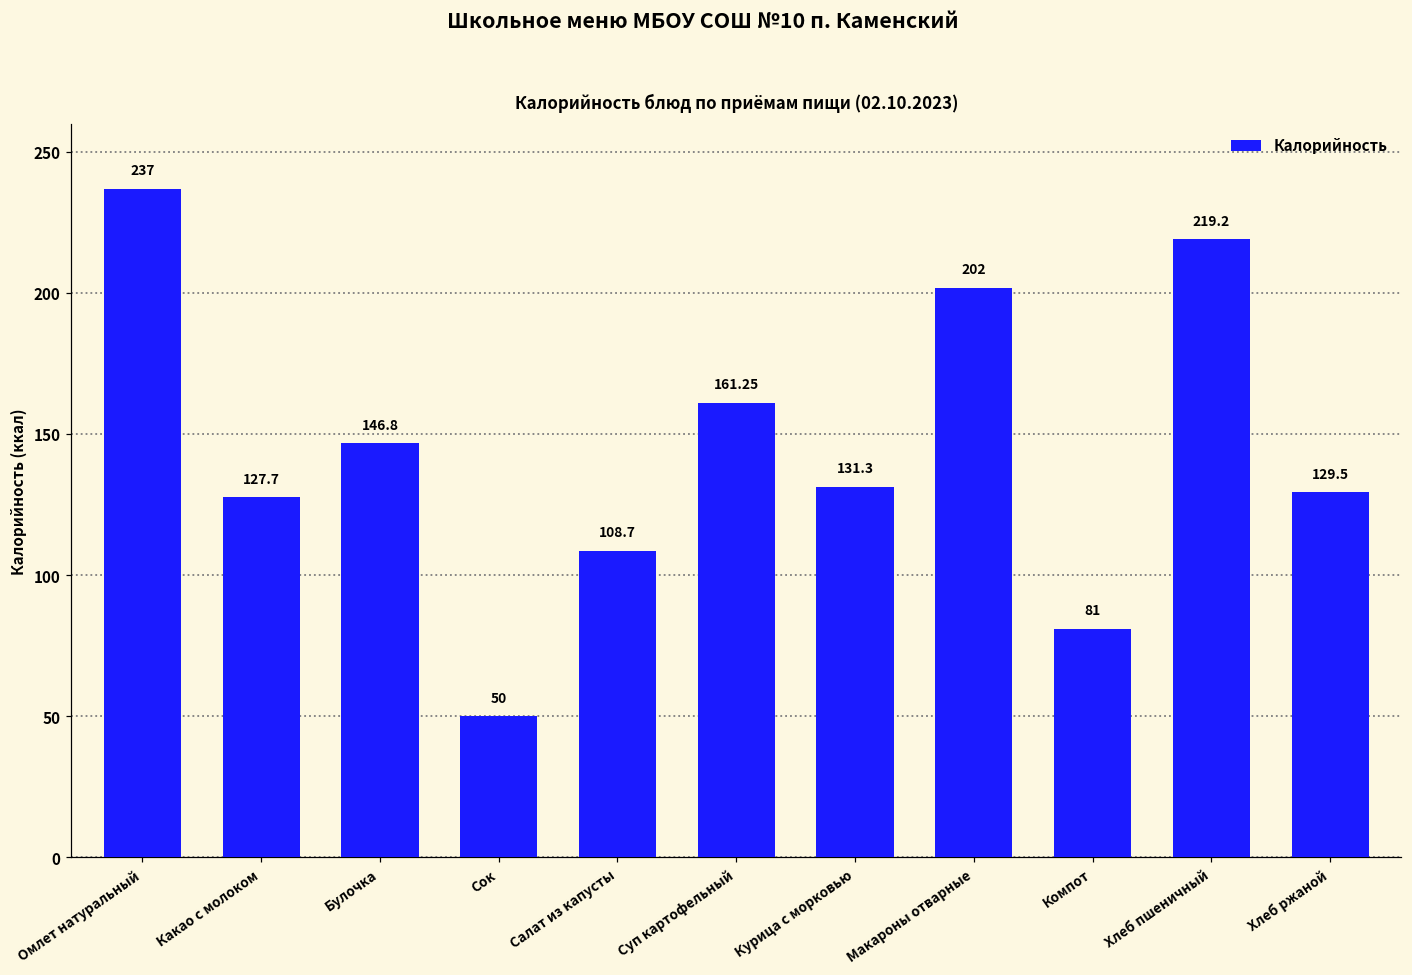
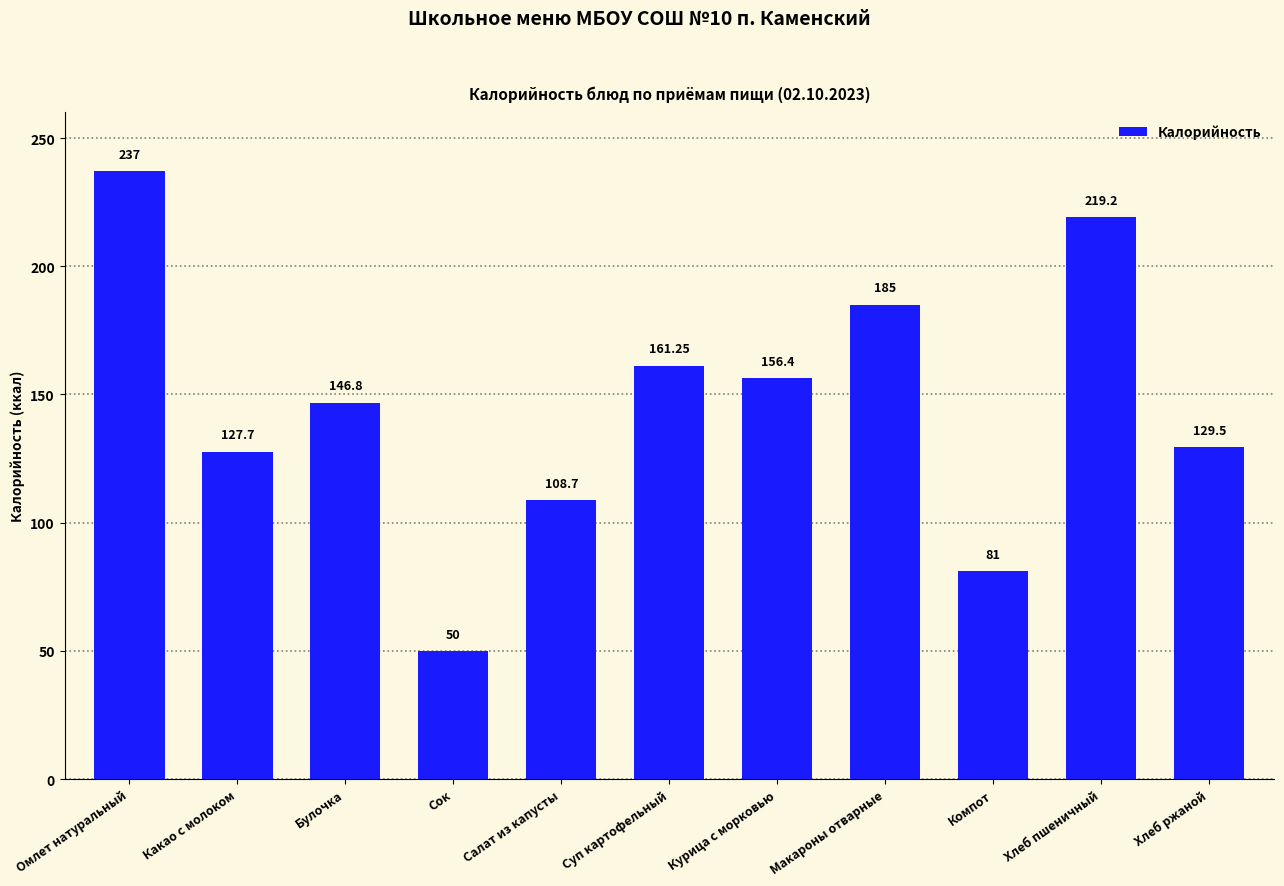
Курица с морковью: 131.3 -> 156.4
Макароны отварные: 202 -> 185
